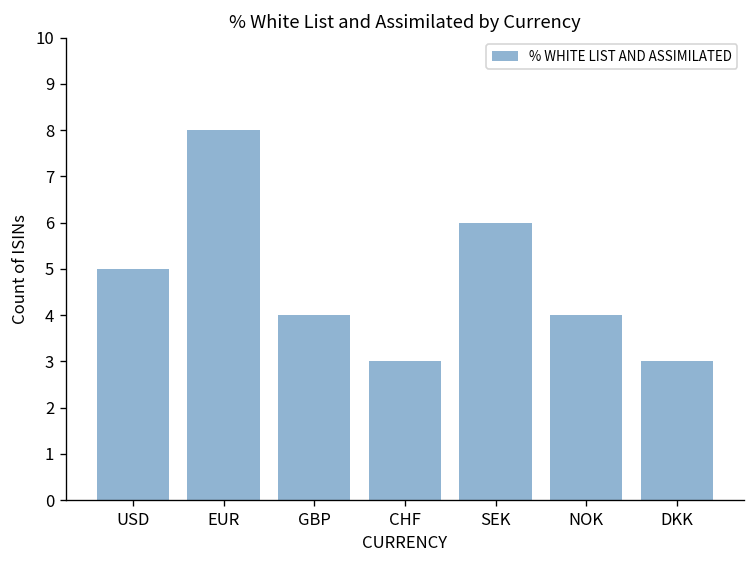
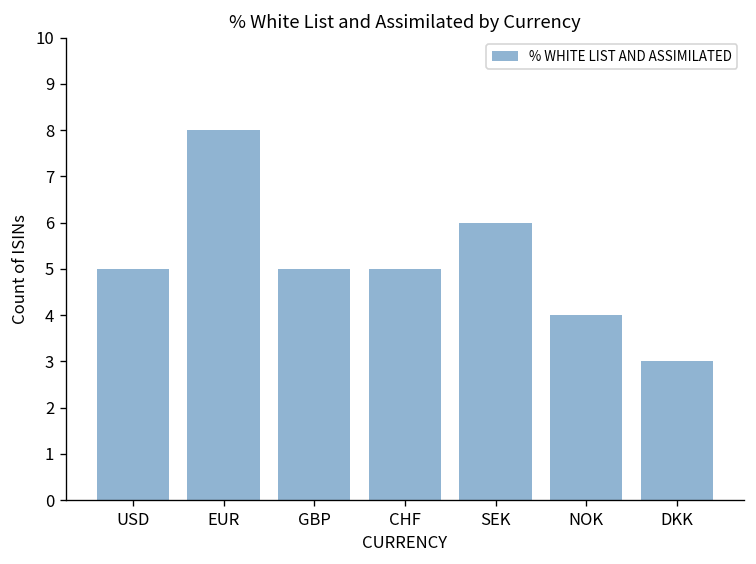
GBP: 4 -> 5
CHF: 3 -> 5
